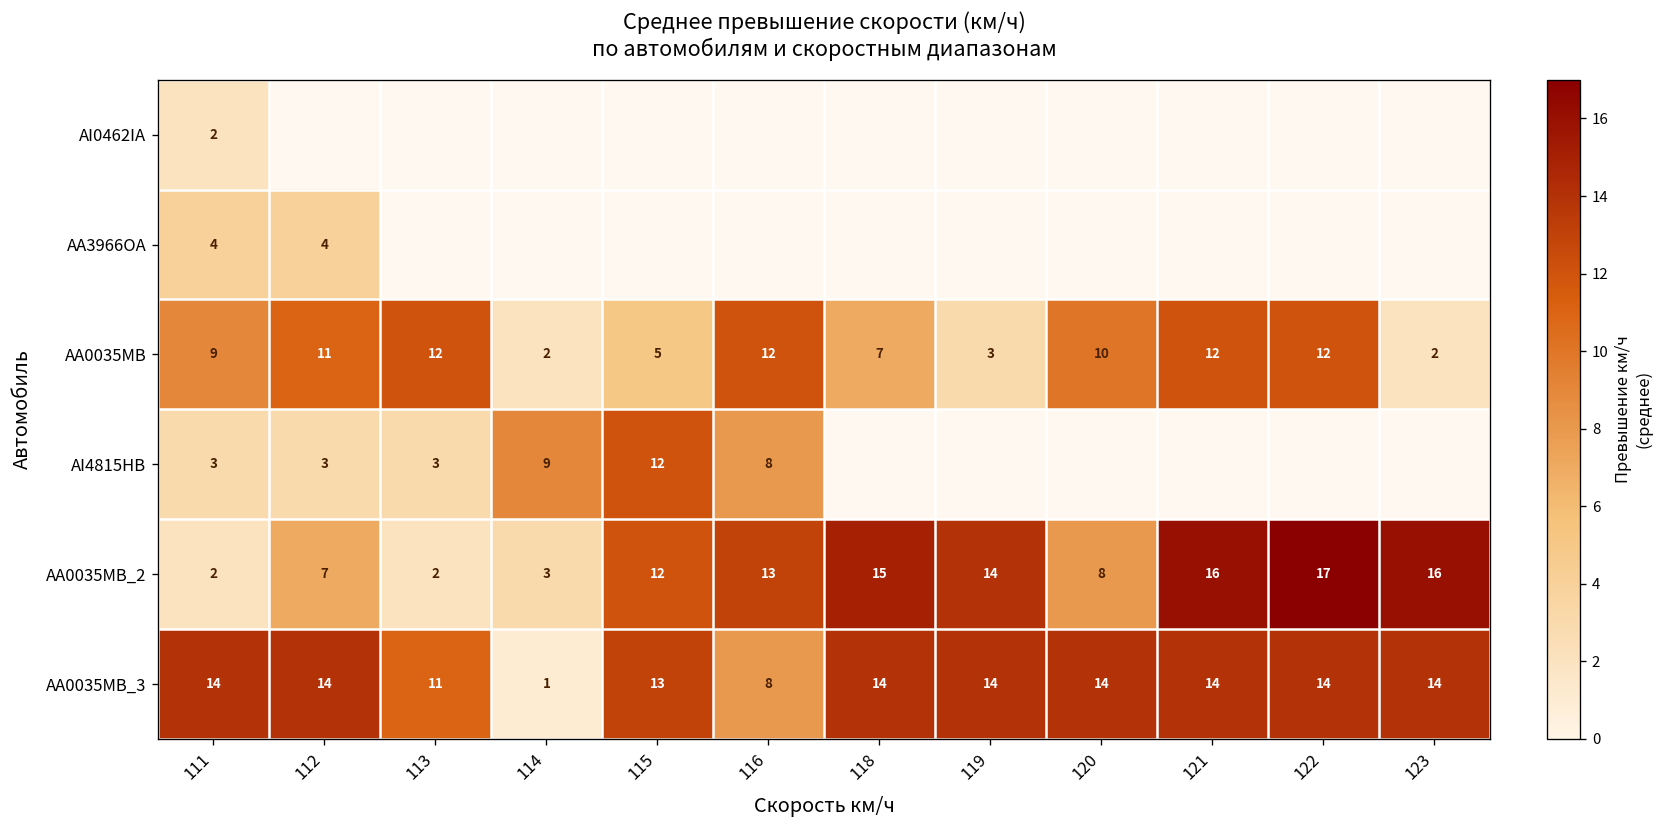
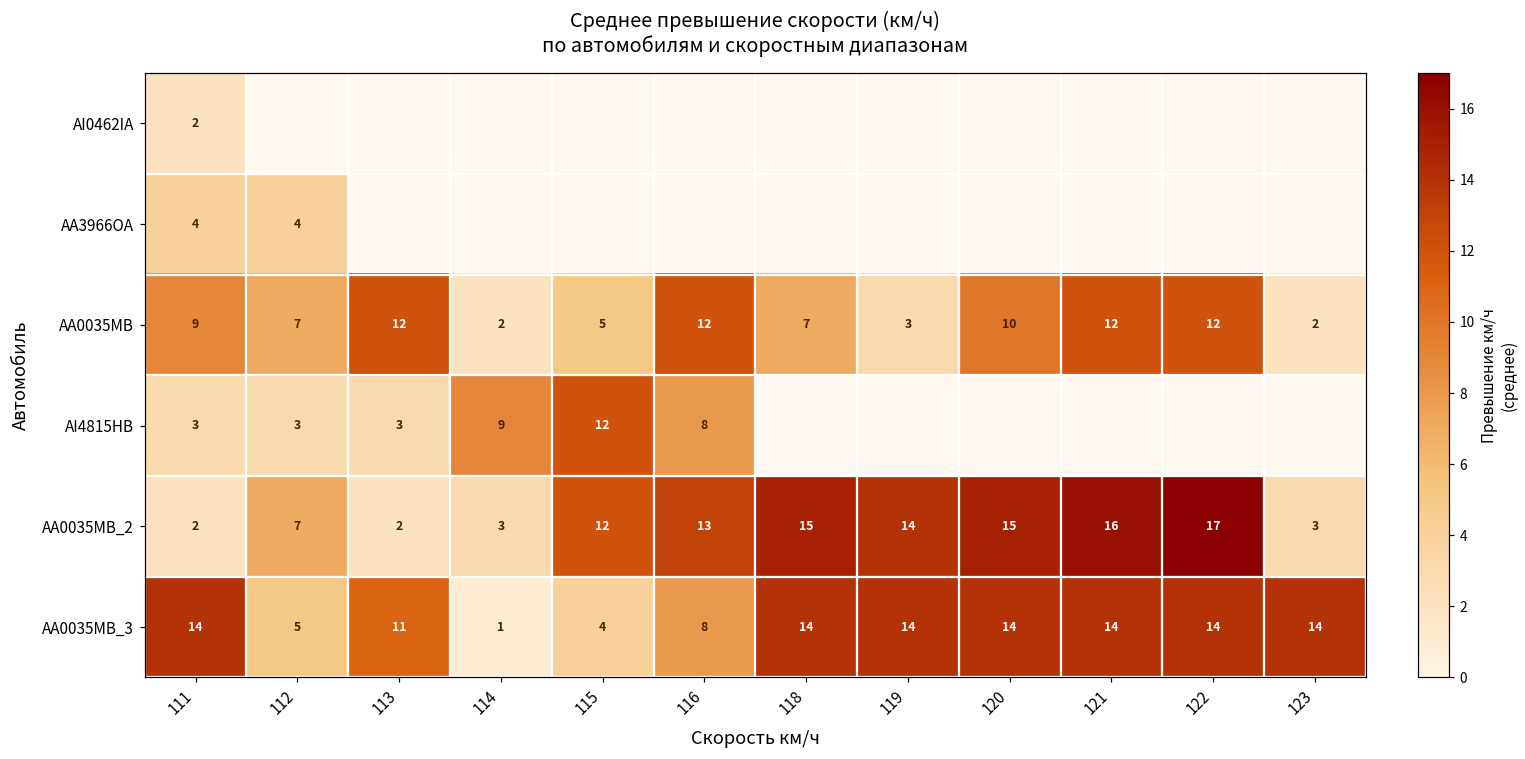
AA0035MB, 112: 11 -> 7
AA0035MB_2, 120: 8 -> 15
AA0035MB_2, 123: 16 -> 3
AA0035MB_3, 112: 14 -> 5
AA0035MB_3, 115: 13 -> 4
